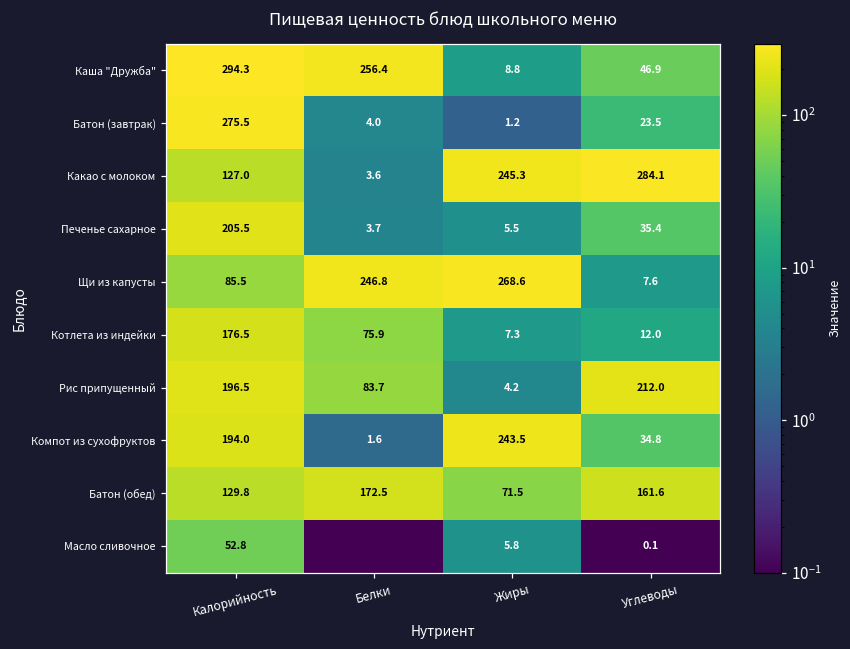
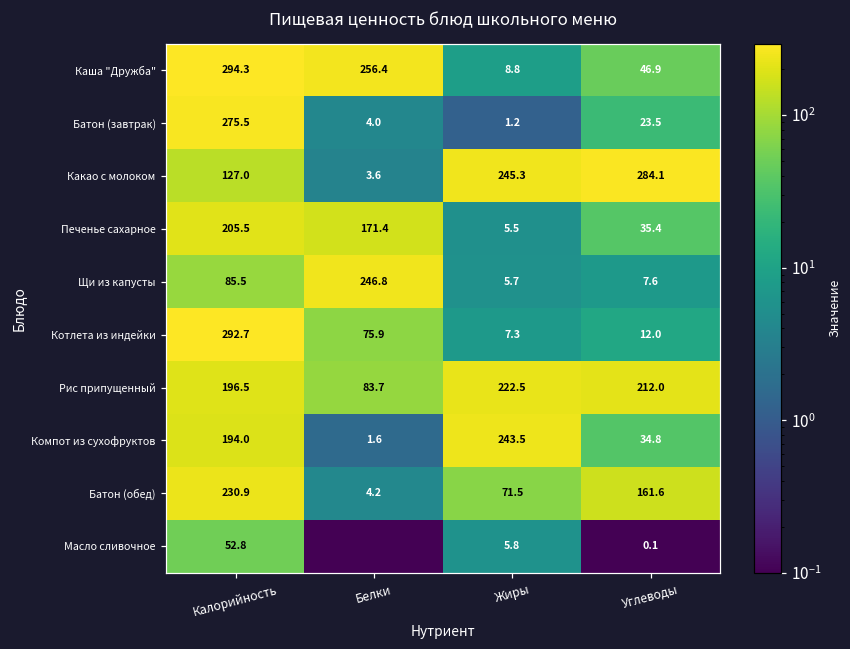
Печенье сахарное, Белки: 3.7 -> 171.4
Щи из капусты, Жиры: 268.6 -> 5.7
Котлета из индейки, Калорийность: 176.5 -> 292.7
Рис припущенный, Жиры: 4.2 -> 222.5
Батон (обед), Калорийность: 129.8 -> 230.9
Батон (обед), Белки: 172.5 -> 4.2
